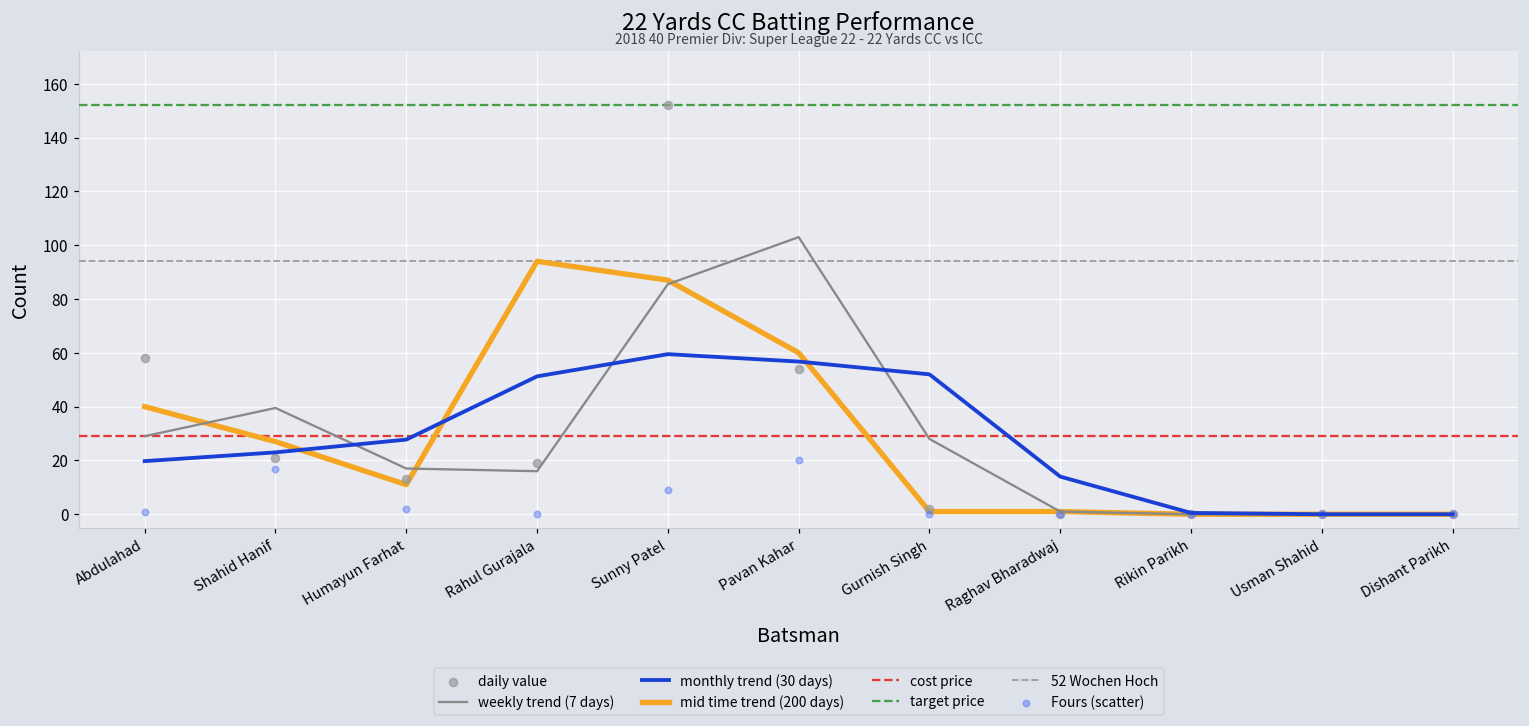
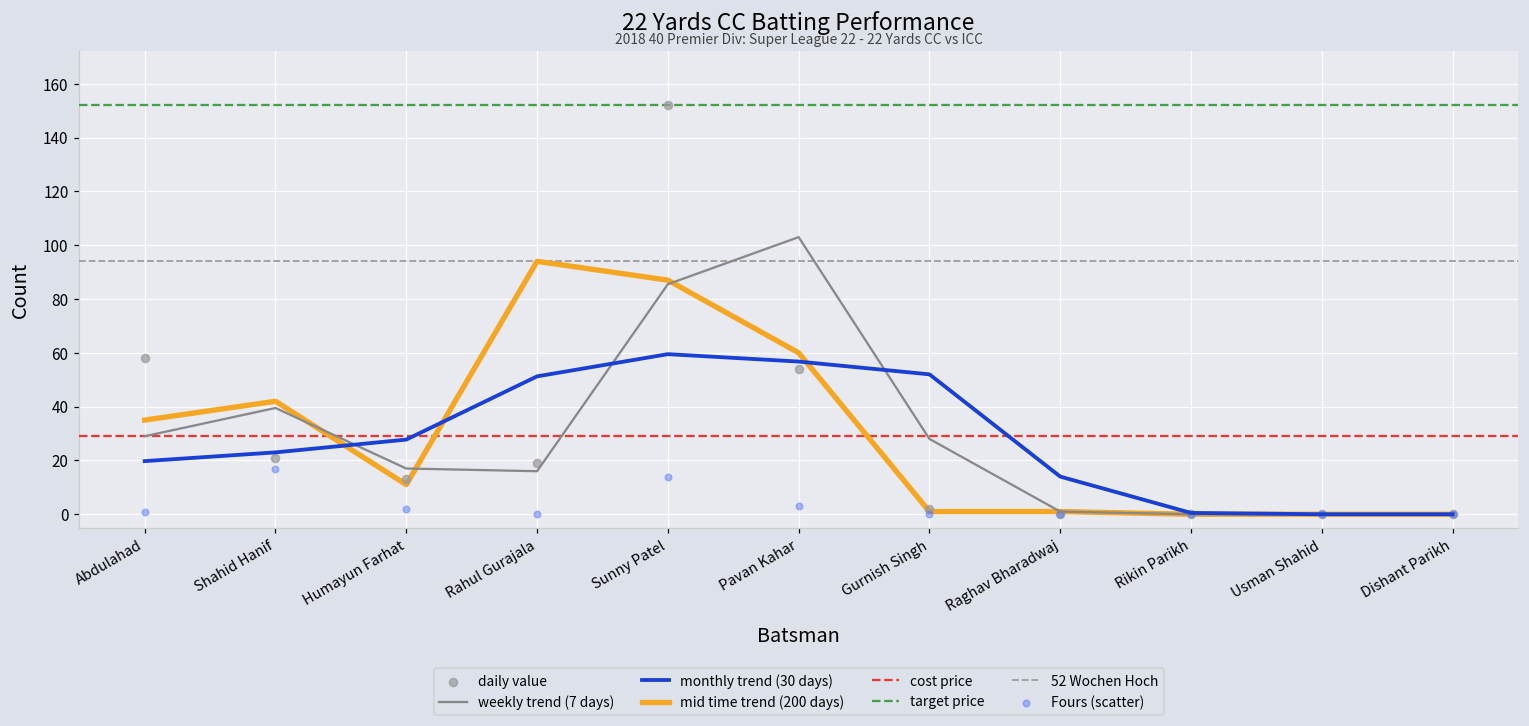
mid time trend (200 days), Abdulahad: 40 -> 35
mid time trend (200 days), Shahid Hanif: 27 -> 42
Fours (scatter), Sunny Patel: 9 -> 14
Fours (scatter), Pavan Kahar: 20 -> 3
